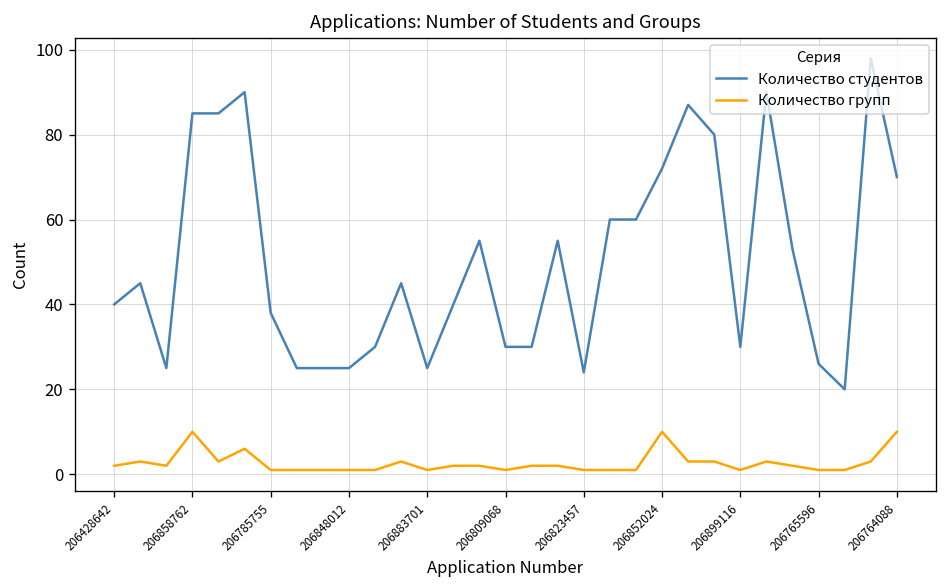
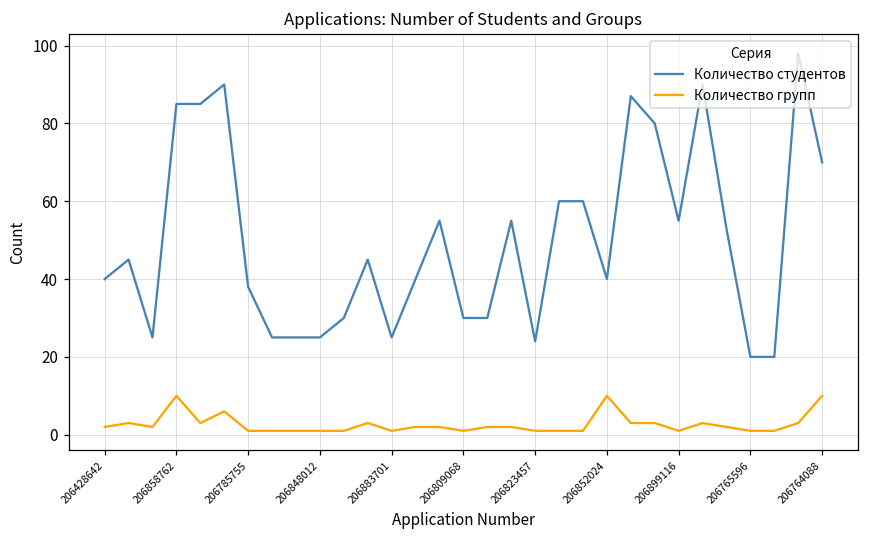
Количество студентов, 206852024: 72 -> 40
Количество студентов, 206899116: 30 -> 55
Количество студентов, 206765596: 26 -> 20
